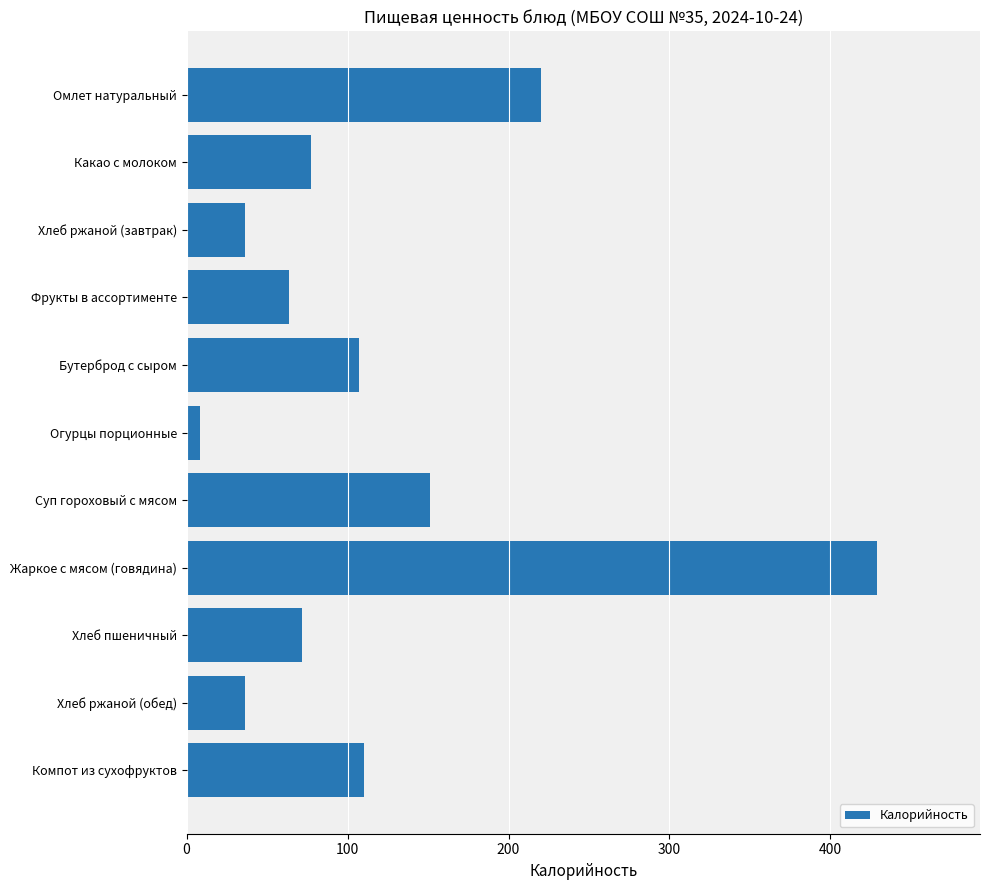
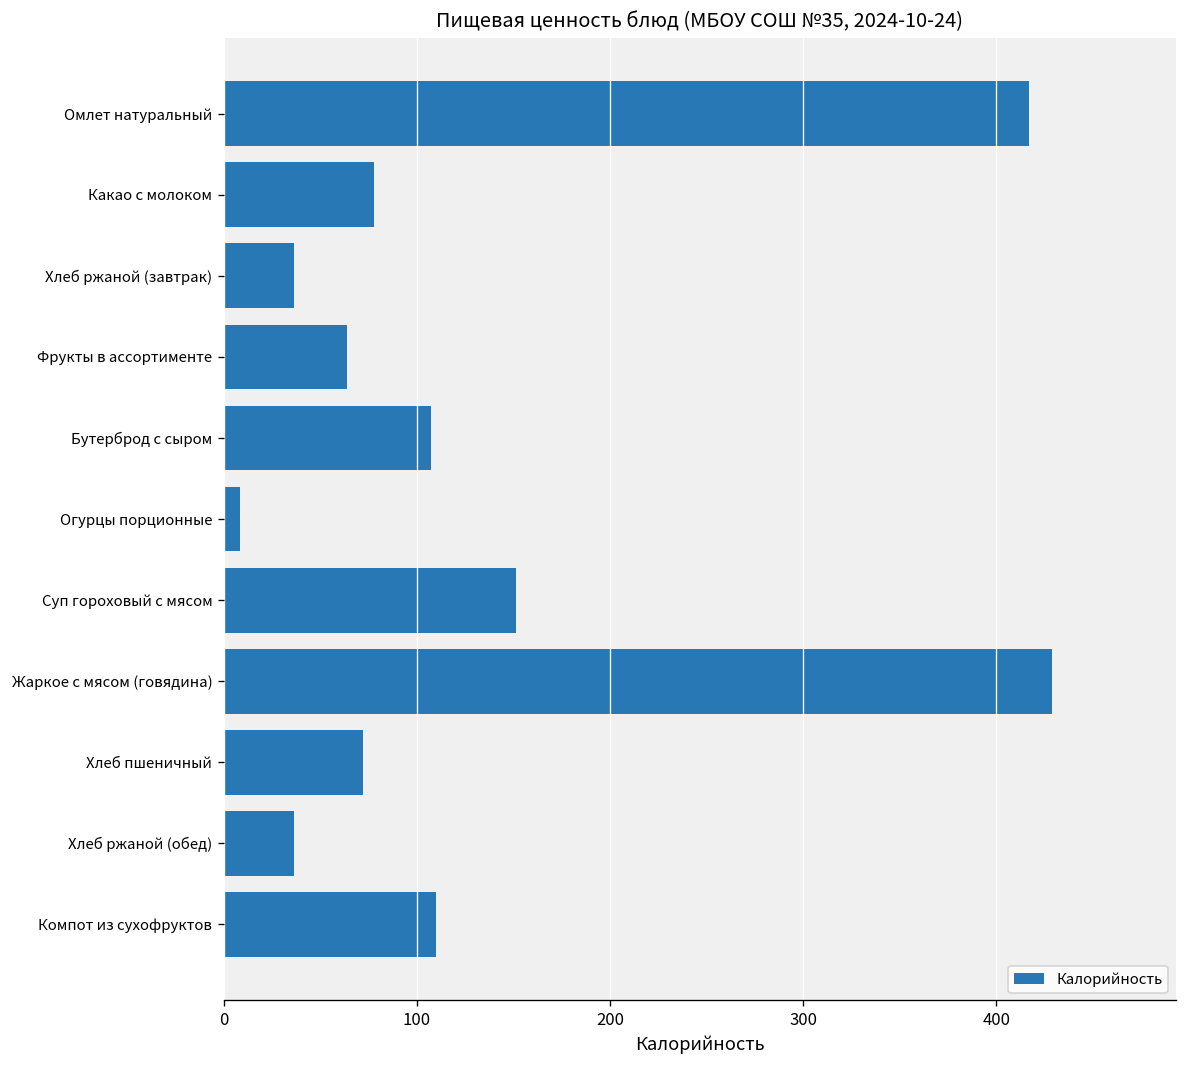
Омлет натуральный: 220 -> 417
